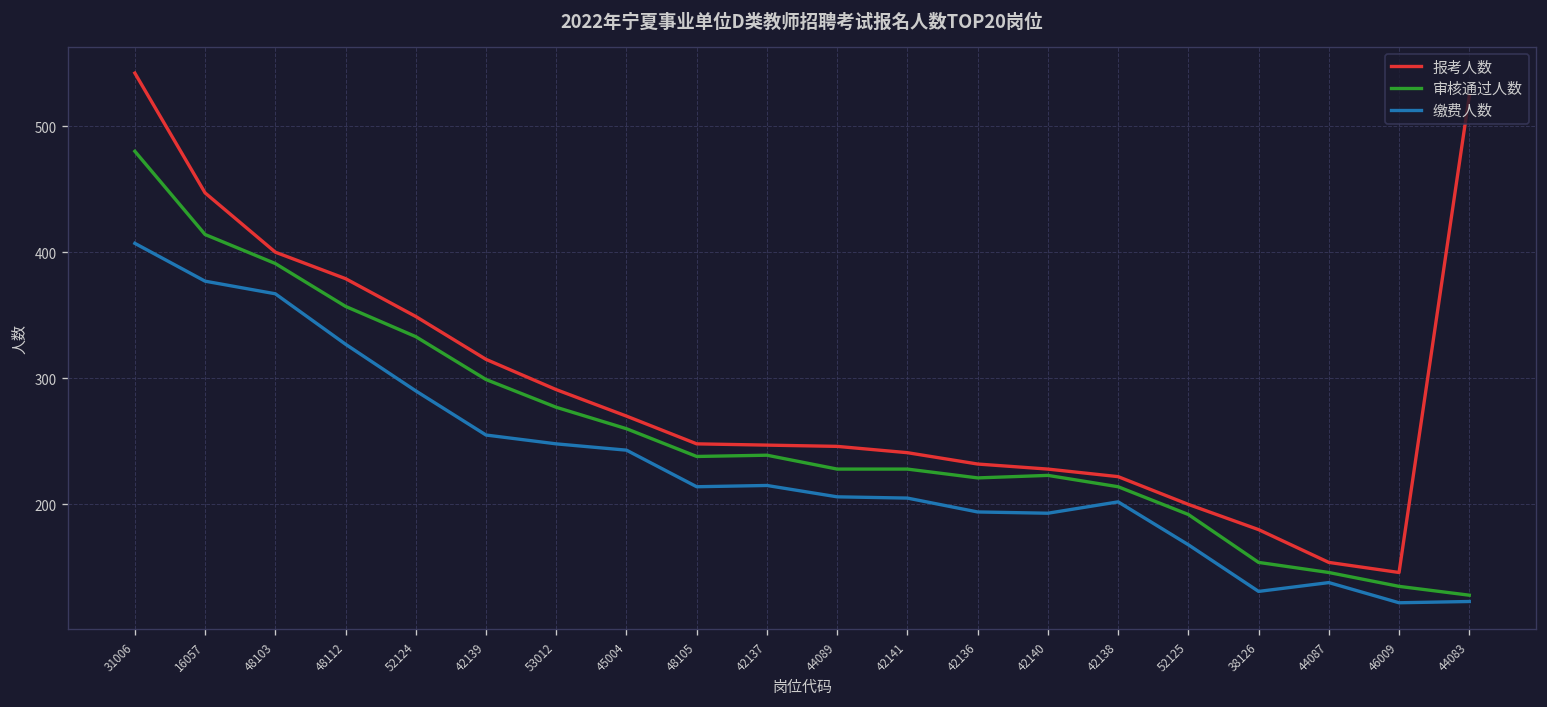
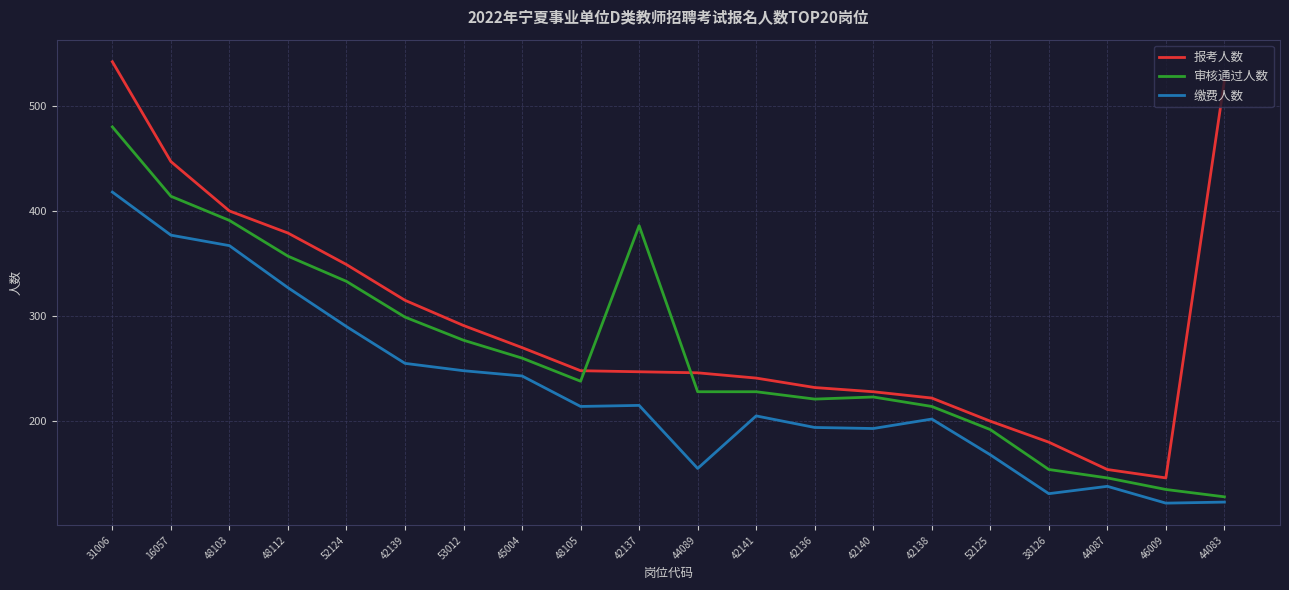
缴费人数, 31006: 407 -> 418
审核通过人数, 42137: 239 -> 386
缴费人数, 44089: 206 -> 155
